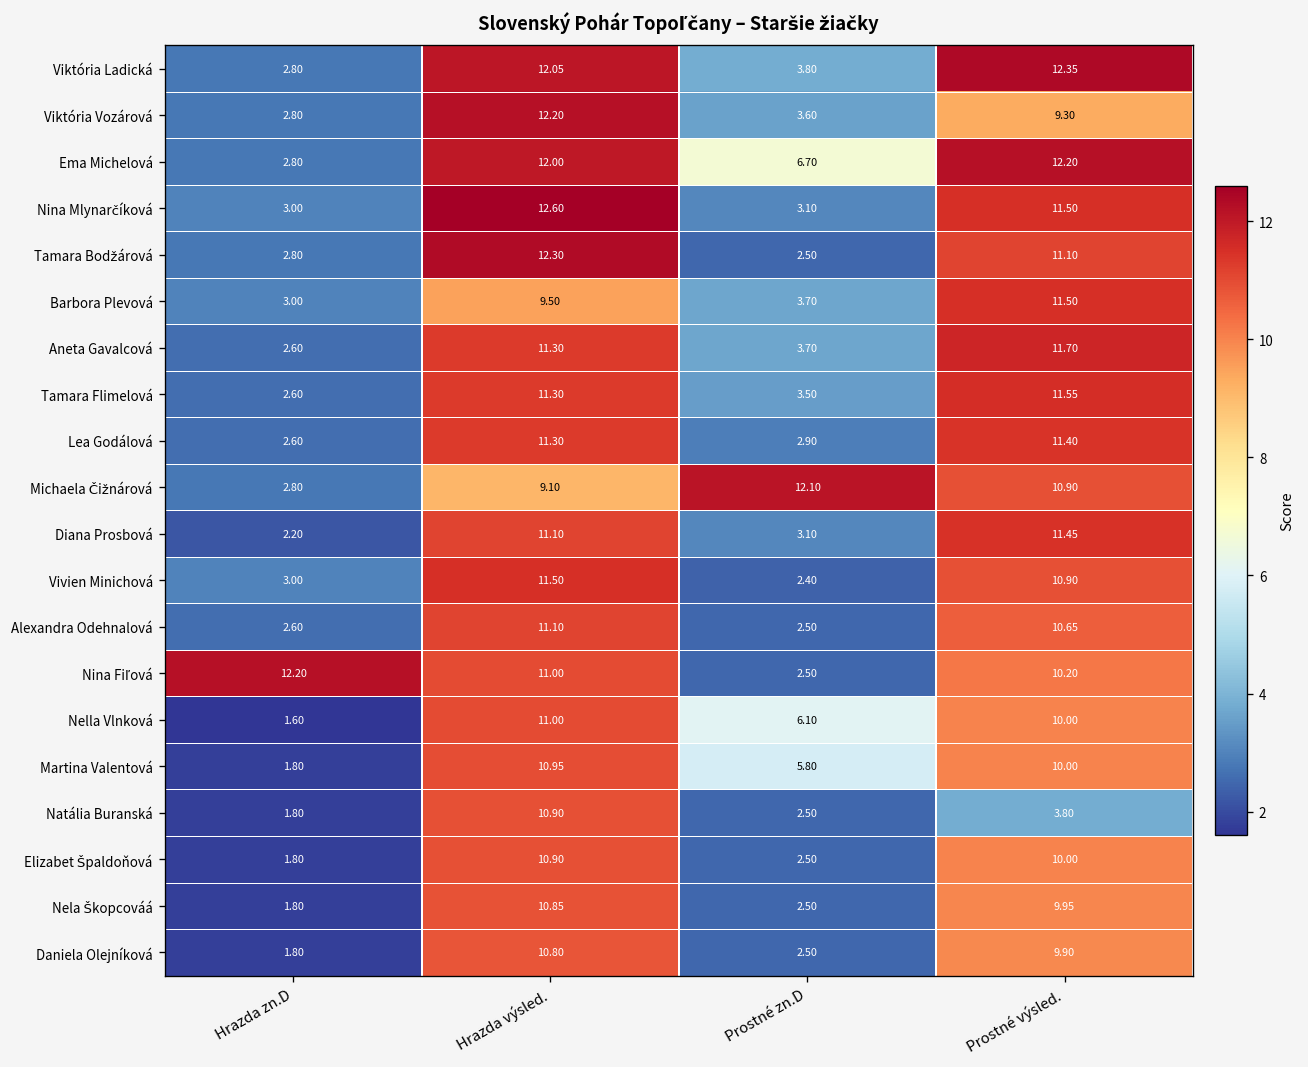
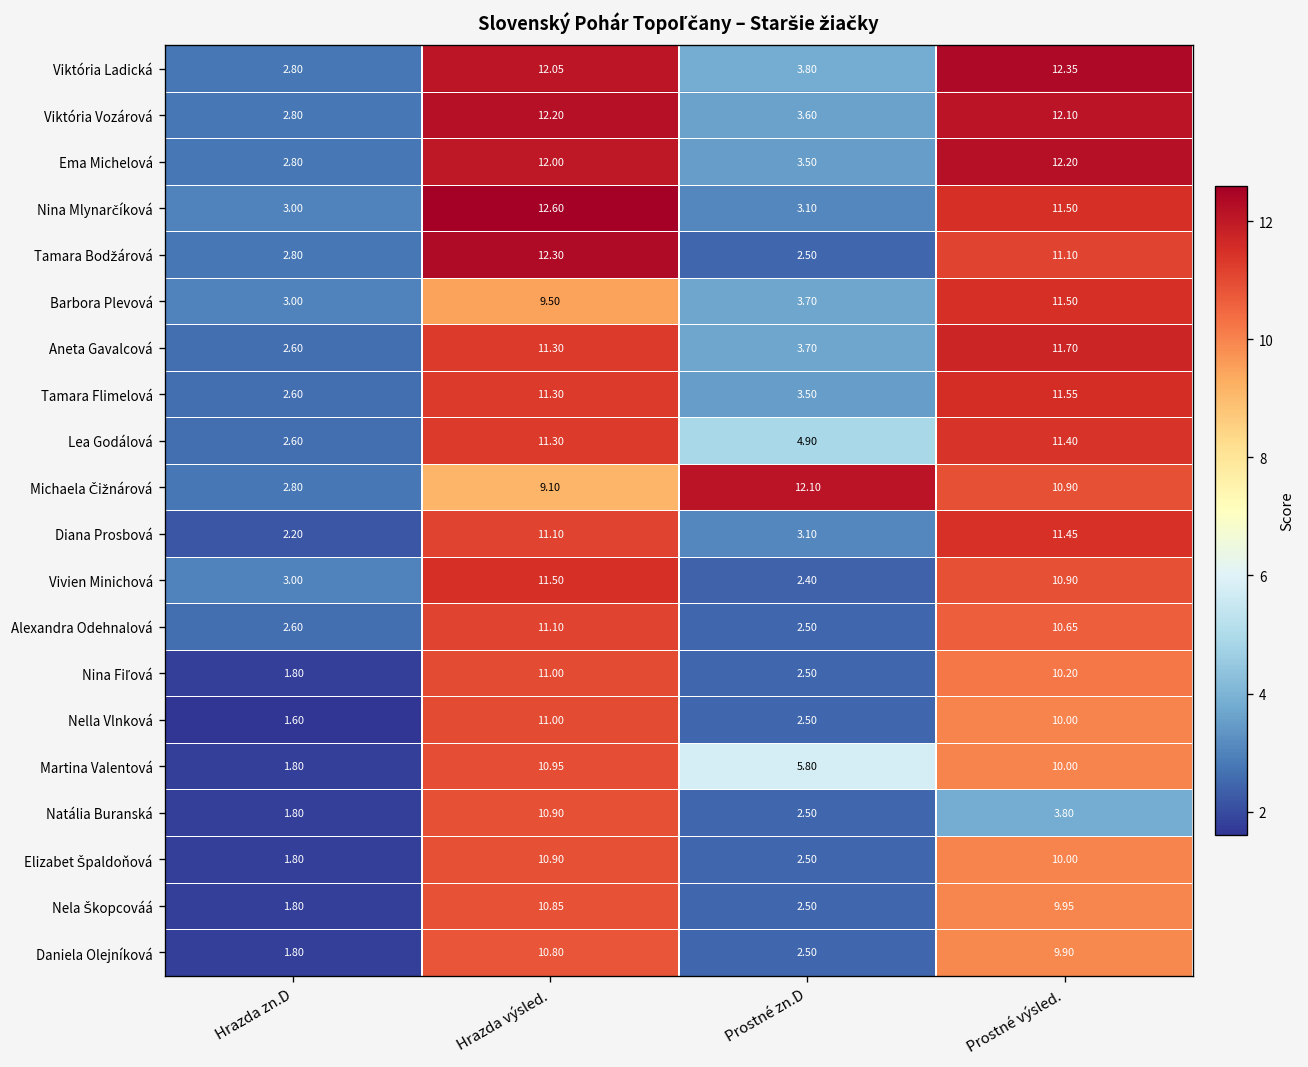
Viktória Vozárová, Prostné výsled.: 9.30 -> 12.10
Ema Michelová, Prostné zn.D: 6.70 -> 3.50
Lea Godálová, Prostné zn.D: 2.90 -> 4.90
Nina Fiľová, Hrazda zn.D: 12.20 -> 1.80
Nella Vlnková, Prostné zn.D: 6.10 -> 2.50
